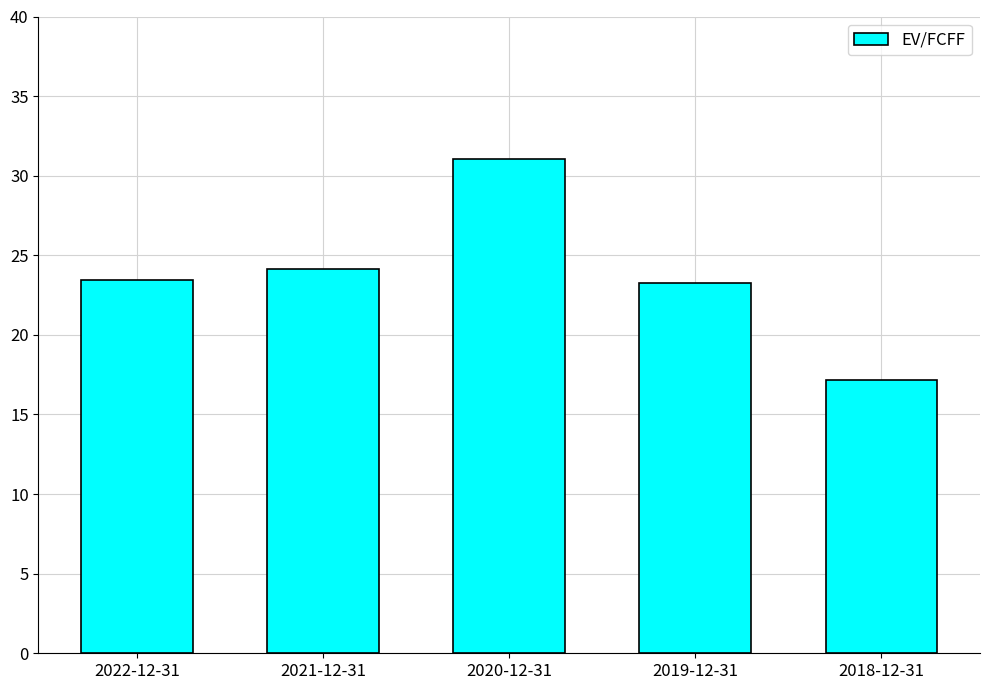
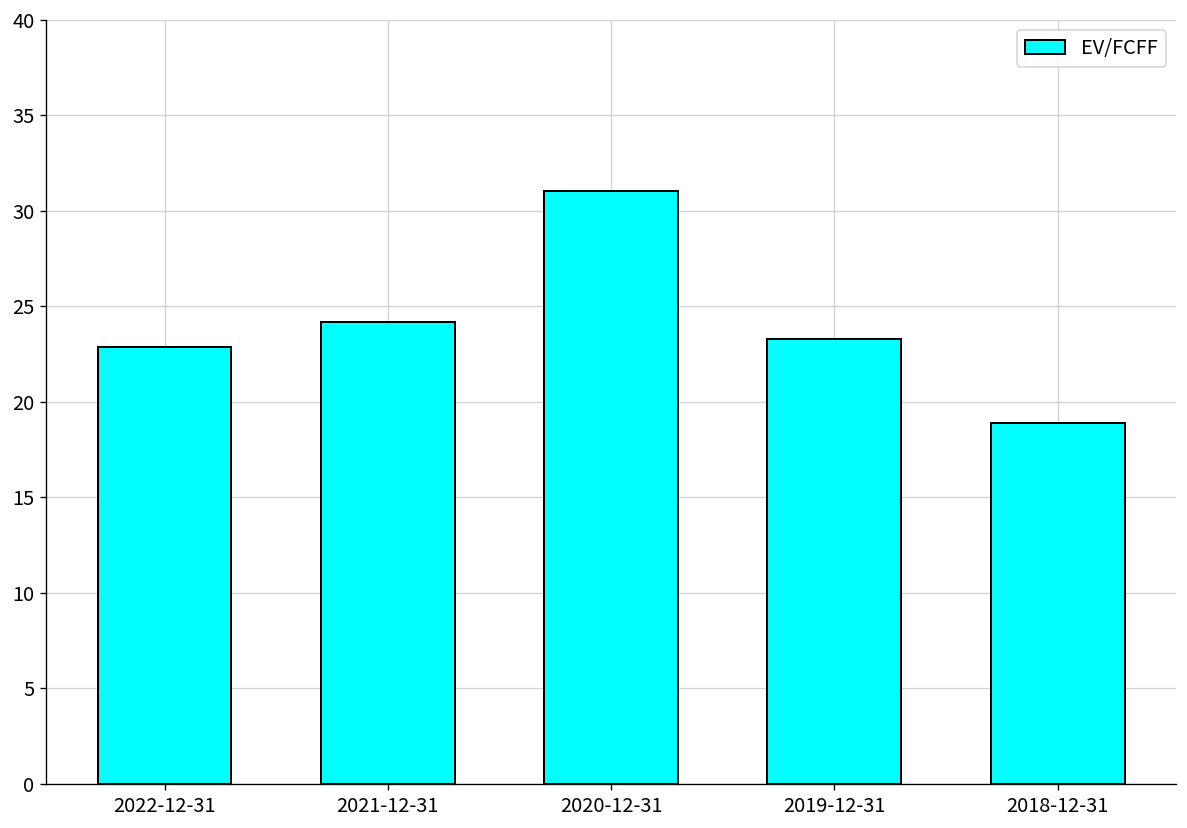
2022-12-31: 23.5 -> 22.9
2018-12-31: 17.2 -> 18.9
